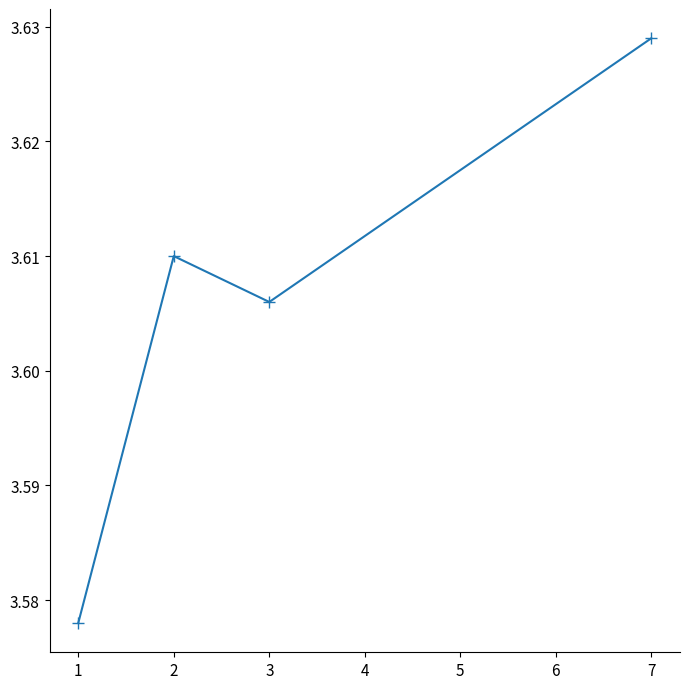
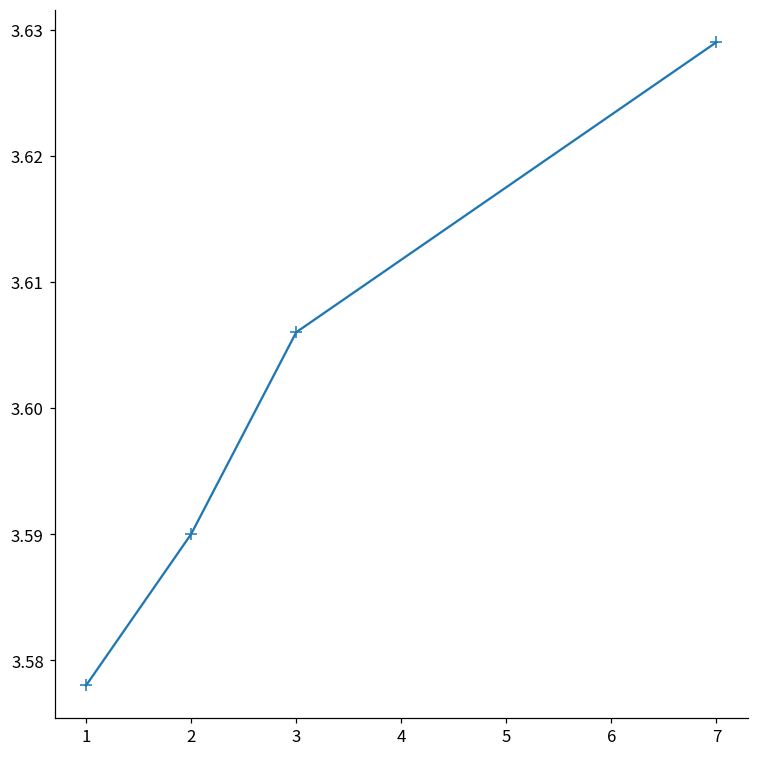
2: 3.61 -> 3.59
